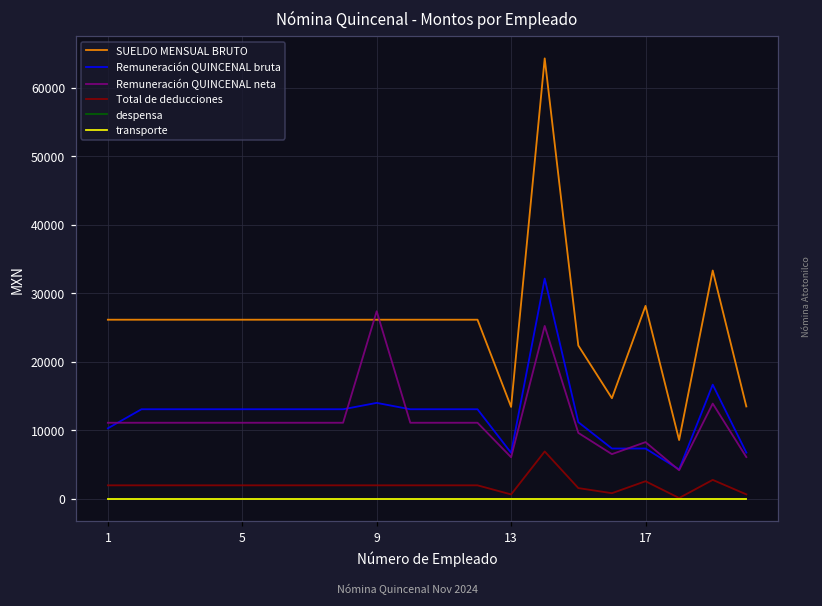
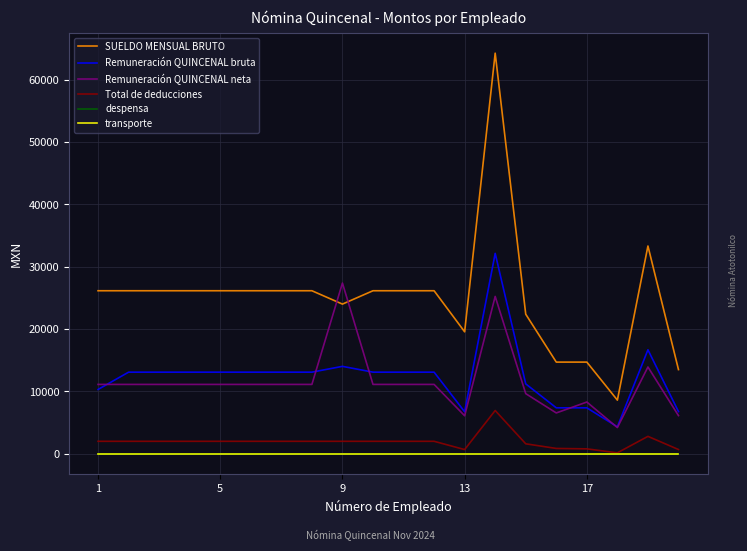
SUELDO MENSUAL BRUTO, 9: 26000 -> 24000
SUELDO MENSUAL BRUTO, 13: 13000 -> 20000
SUELDO MENSUAL BRUTO, 17: 28000 -> 15000
Total de deducciones, 17: 3000 -> 1000
